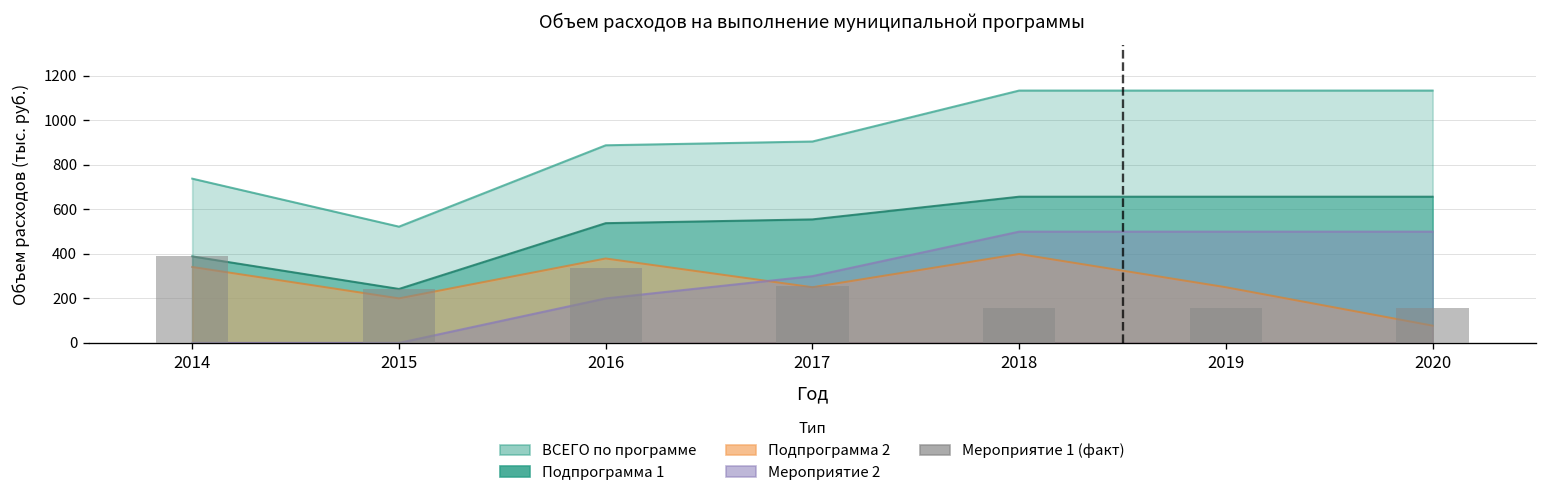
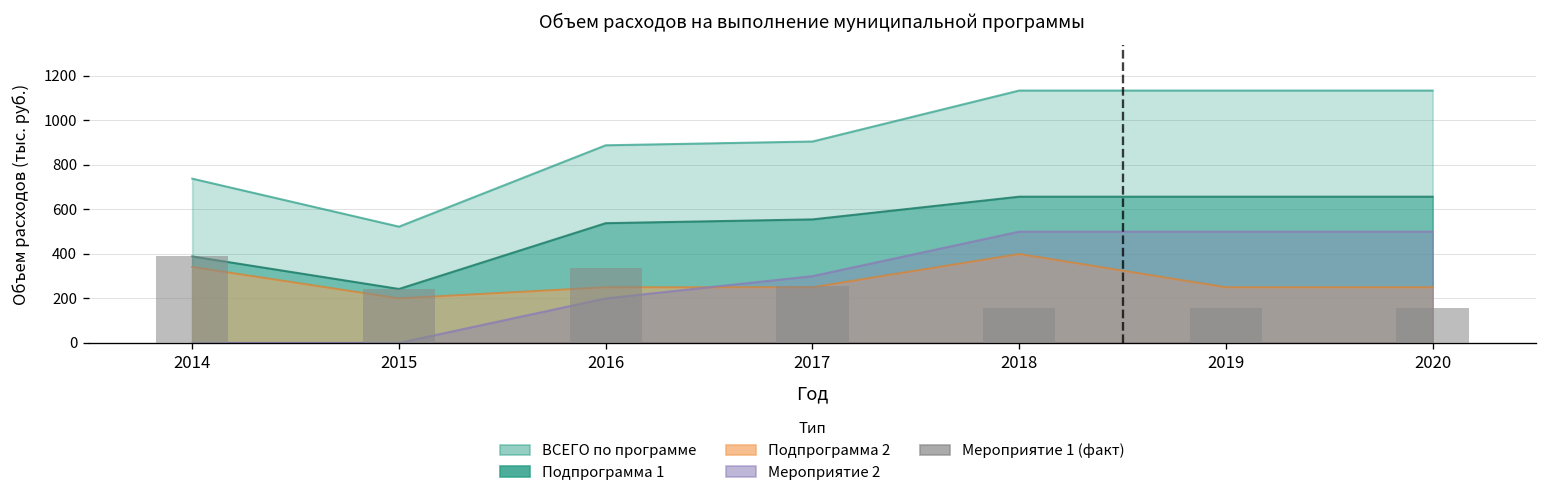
Подпрограмма 2, 2016: 380 -> 250
Подпрограмма 2, 2020: 80 -> 250
